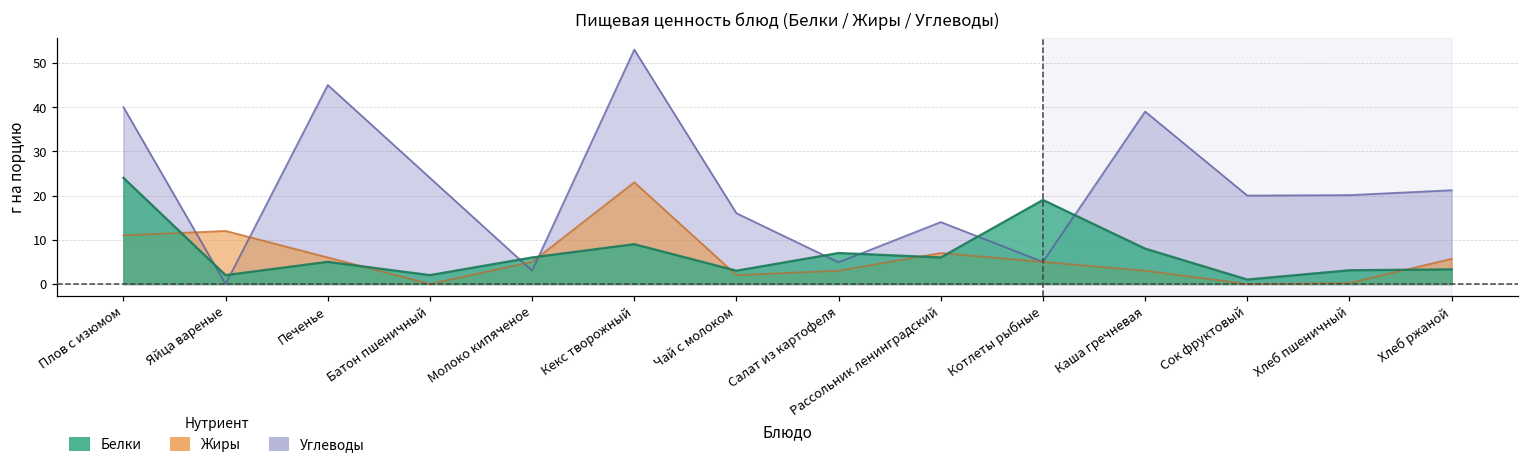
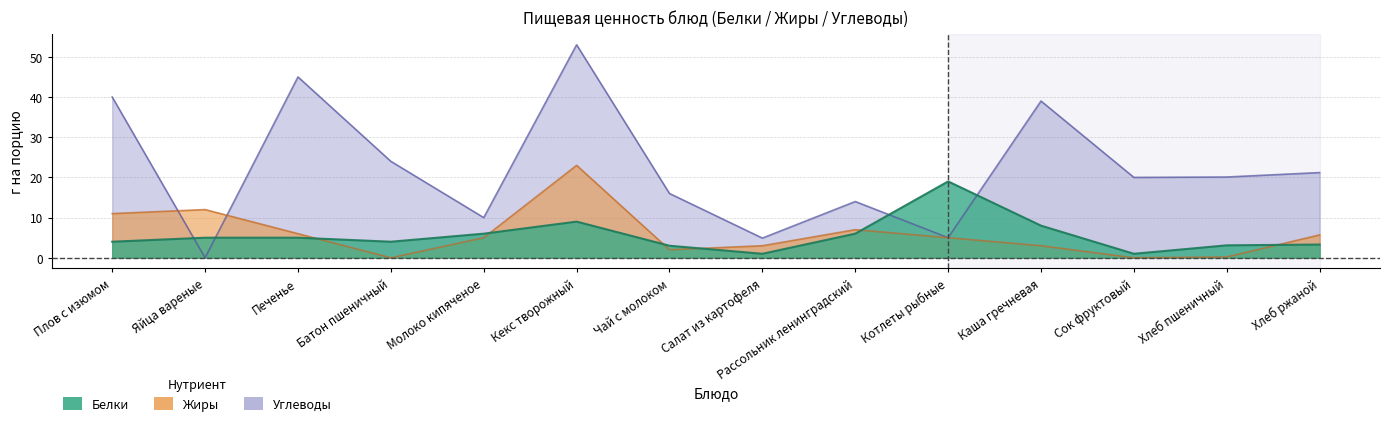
Белки, Плов с изюмом: 24 -> 4
Белки, Яйца вареные: 2 -> 5
Белки, Батон пшеничный: 2 -> 4
Углеводы, Молоко кипяченое: 3 -> 10
Белки, Салат из картофеля: 7 -> 1
